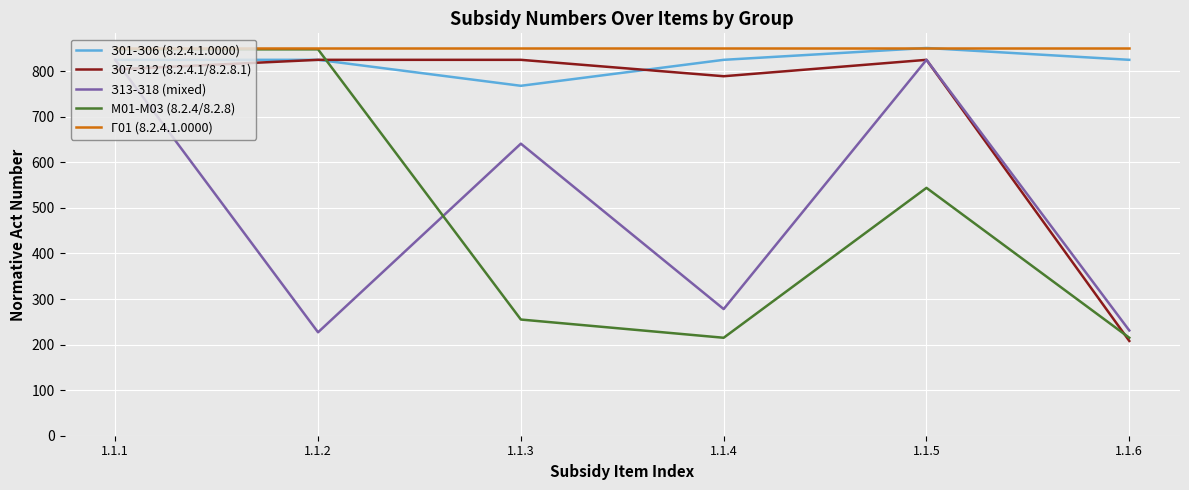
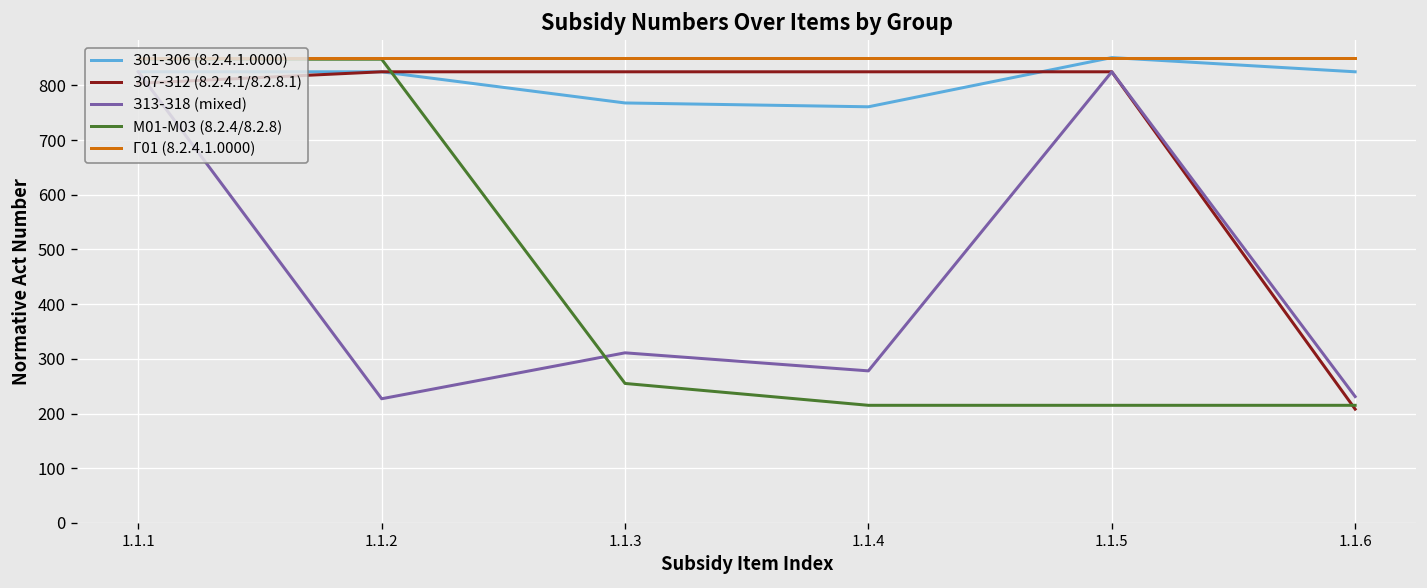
З13-З18 (mixed), 1.1.3: 640 -> 310
З01-З06 (8.2.4.1.0000), 1.1.4: 830 -> 760
З07-З12 (8.2.4.1/8.2.8.1), 1.1.4: 790 -> 830
М01-М03 (8.2.4/8.2.8), 1.1.5: 540 -> 220
